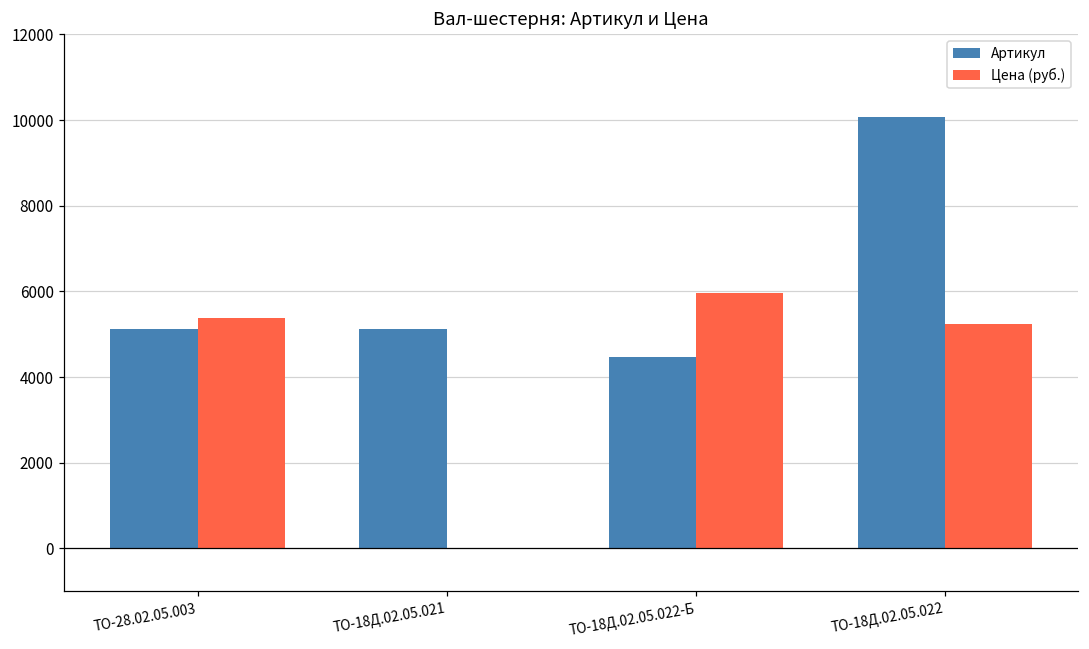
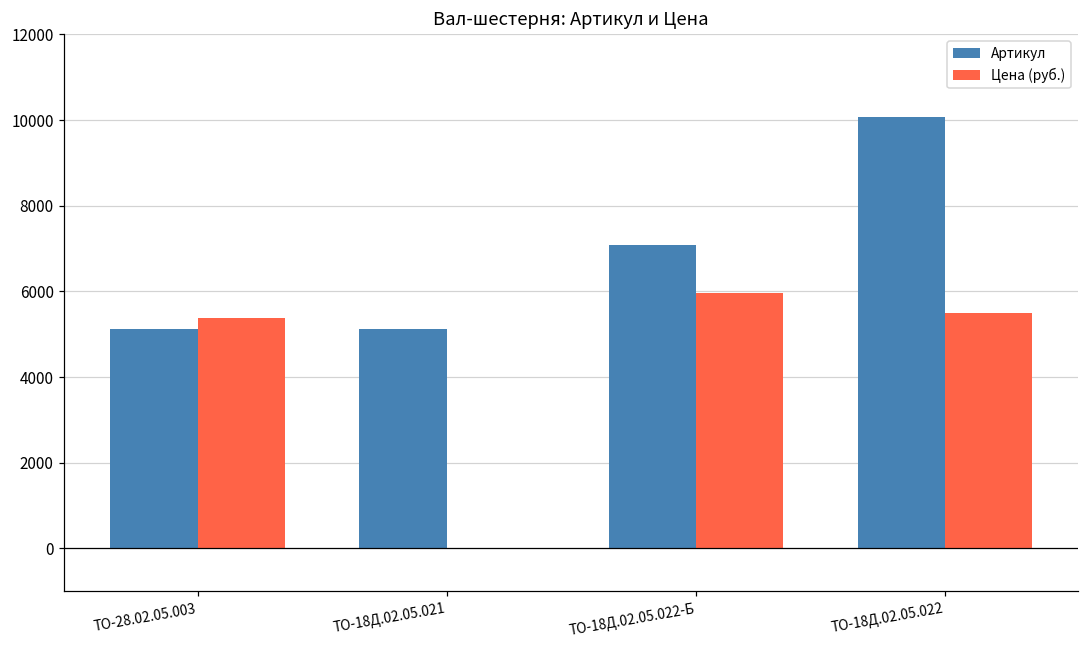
Артикул, ТО-18Д.02.05.022-Б: 4500 -> 7100
Цена (руб.), ТО-18Д.02.05.022: 5200 -> 5500
